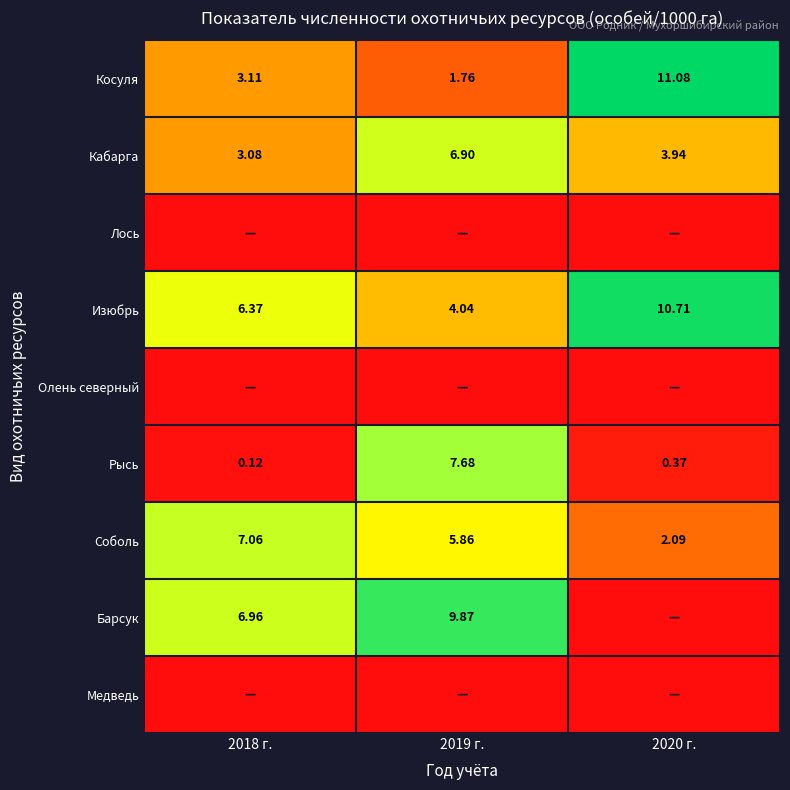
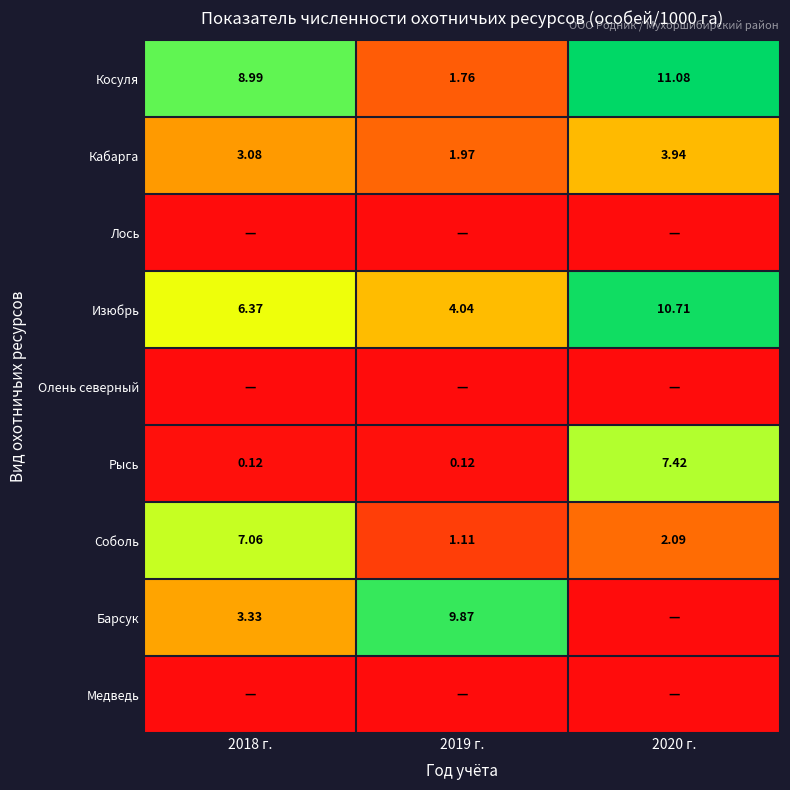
Косуля, 2018 г.: 3.11 -> 8.99
Кабарга, 2019 г.: 6.90 -> 1.97
Рысь, 2019 г.: 7.68 -> 0.12
Рысь, 2020 г.: 0.37 -> 7.42
Соболь, 2019 г.: 5.86 -> 1.11
Барсук, 2018 г.: 6.96 -> 3.33
